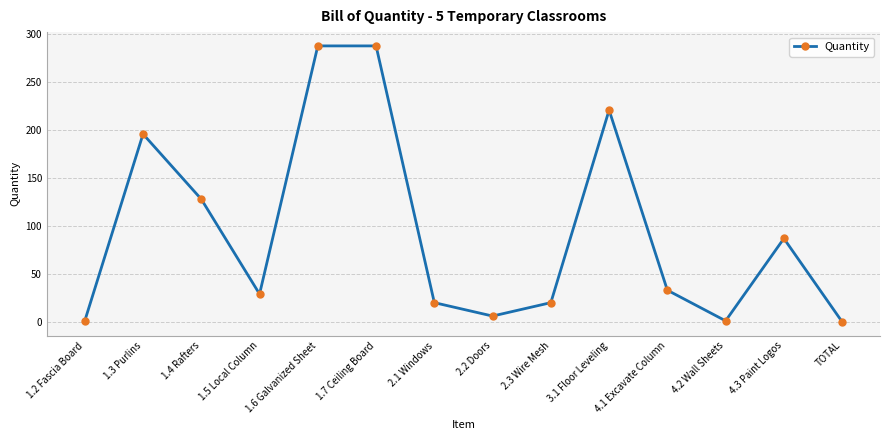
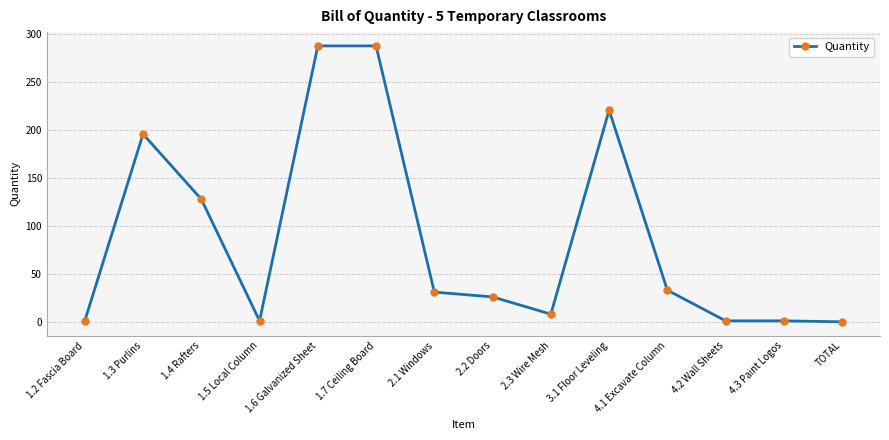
1.5 Local Column: 30 -> 0
2.1 Windows: 20 -> 30
2.2 Doors: 10 -> 30
2.3 Wire Mesh: 20 -> 10
4.3 Paint Logos: 90 -> 0
